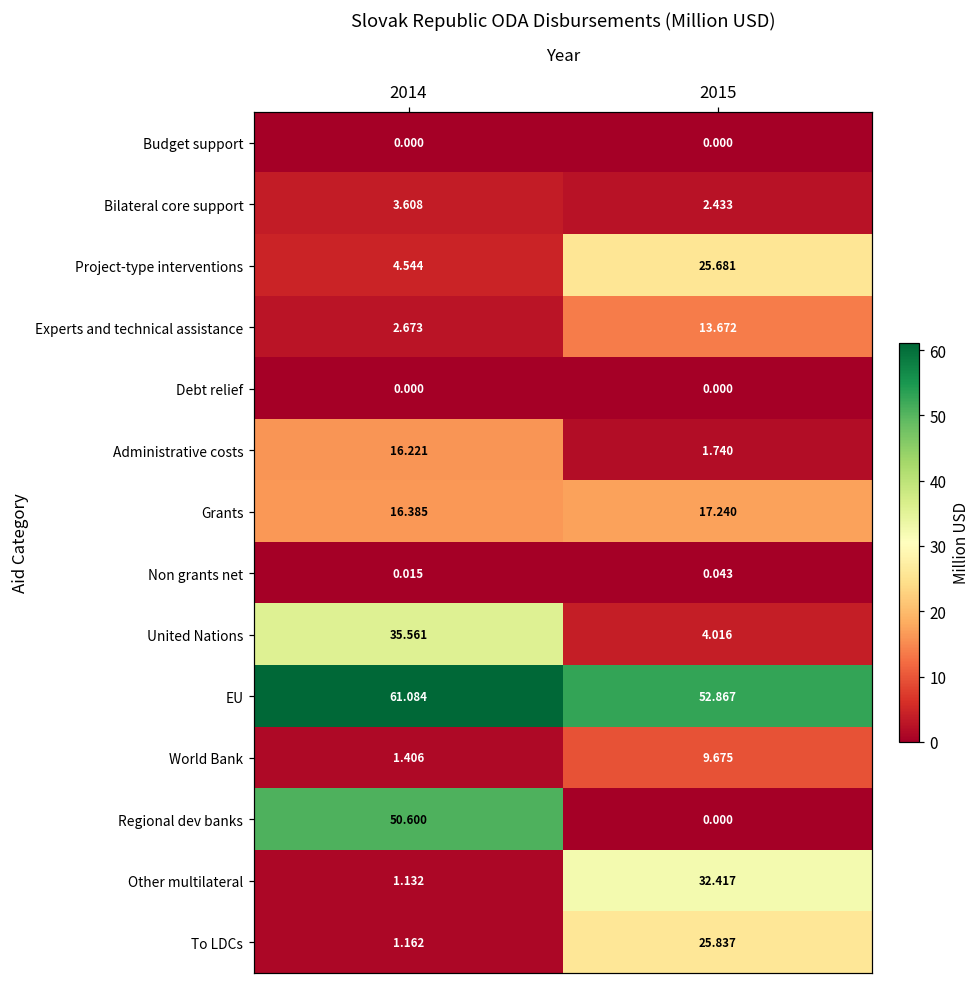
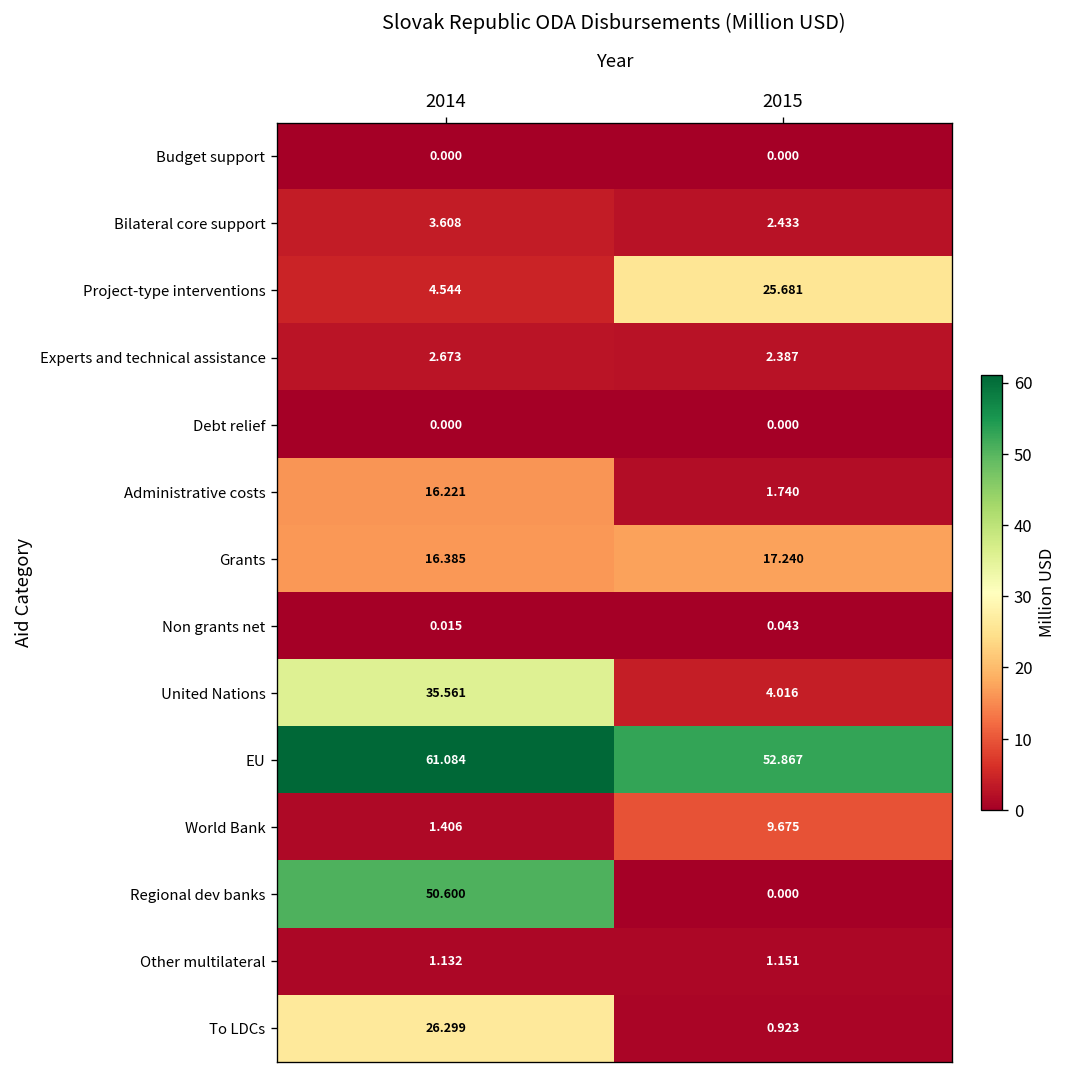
Experts and technical assistance, 2015: 13.672 -> 2.387
Other multilateral, 2015: 32.417 -> 1.151
To LDCs, 2014: 1.162 -> 26.299
To LDCs, 2015: 25.837 -> 0.923
